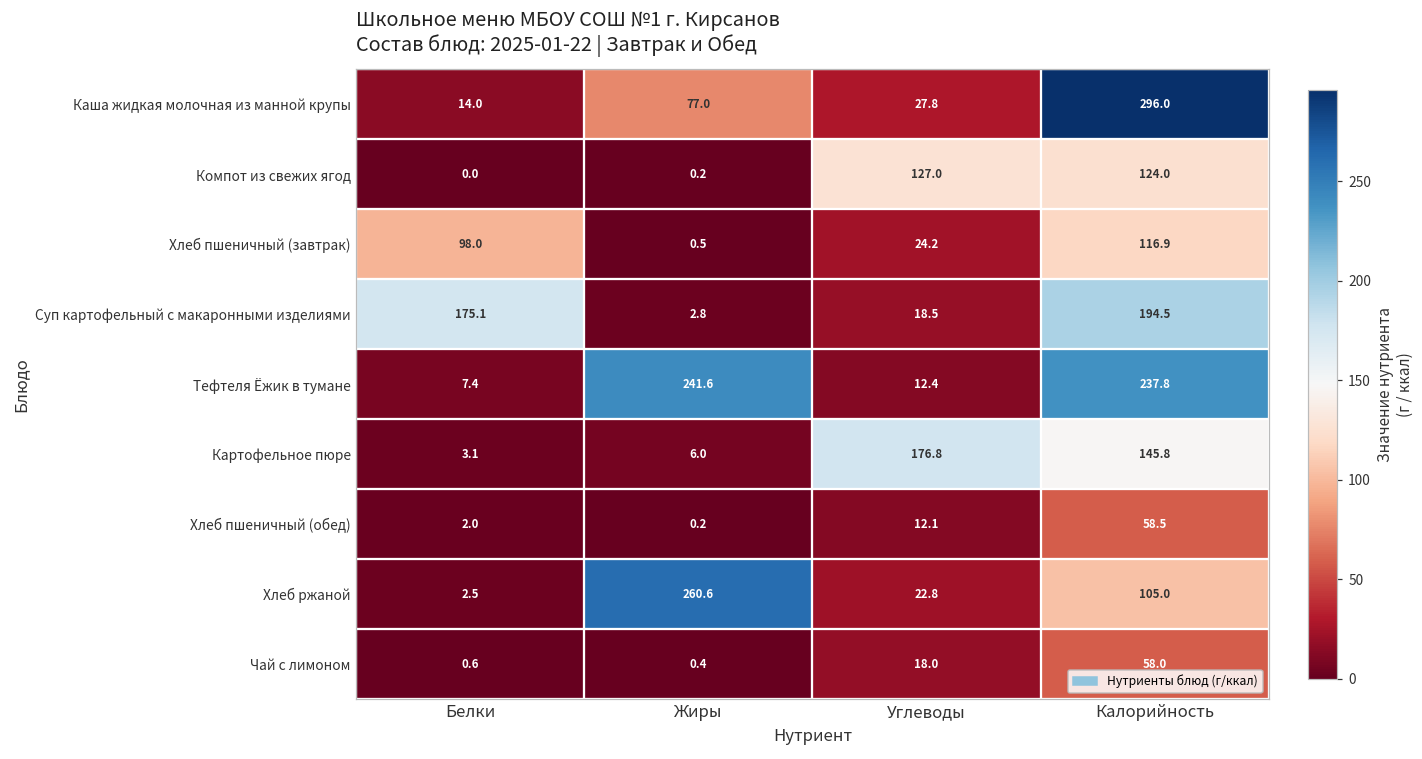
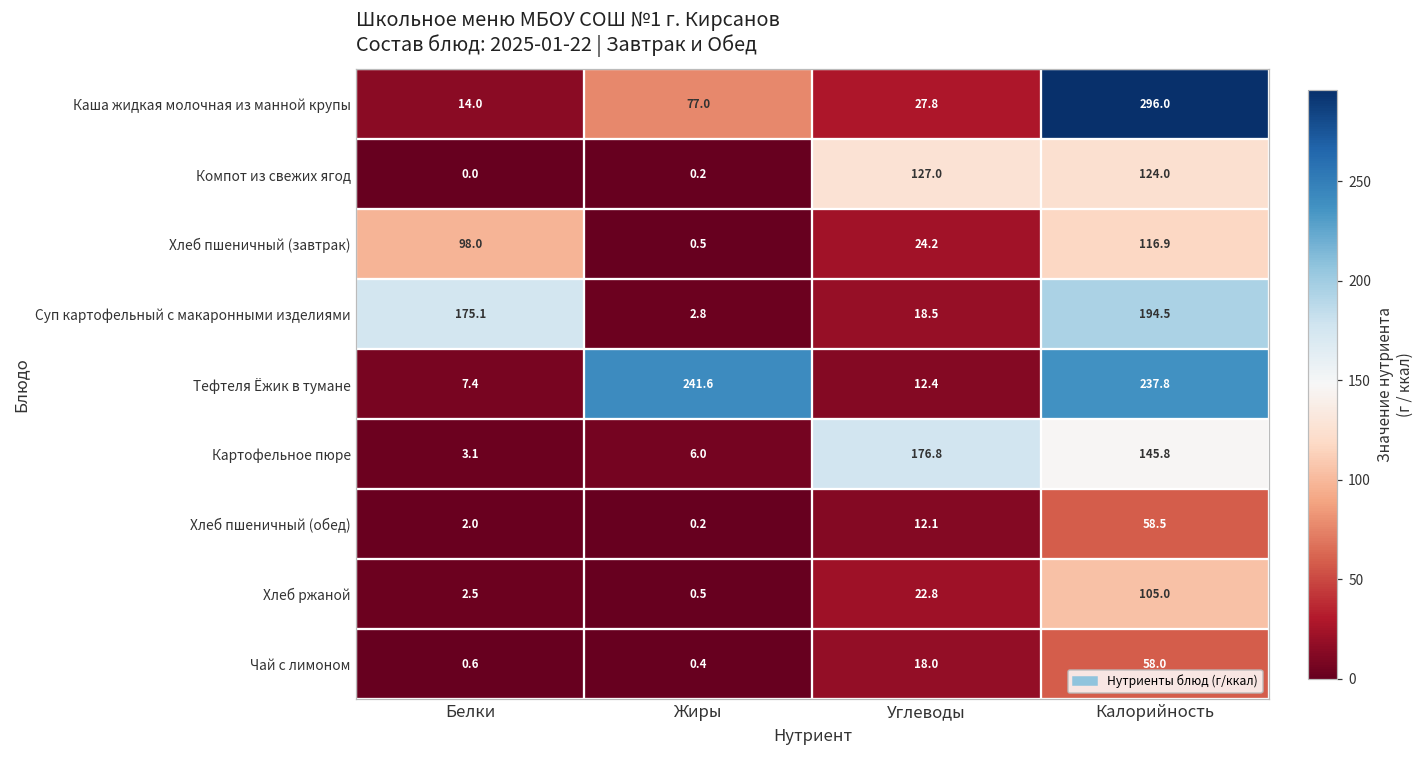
Хлеб ржаной, Жиры: 260.6 -> 0.5
